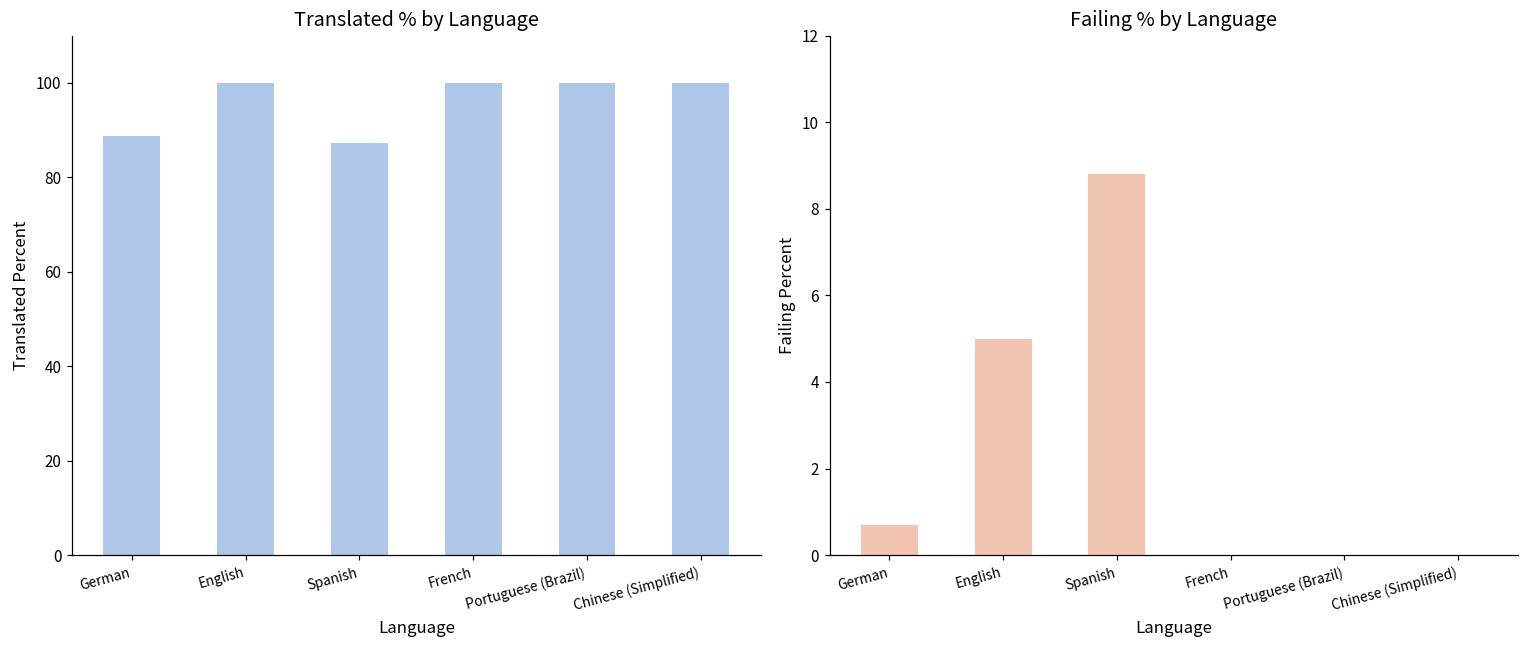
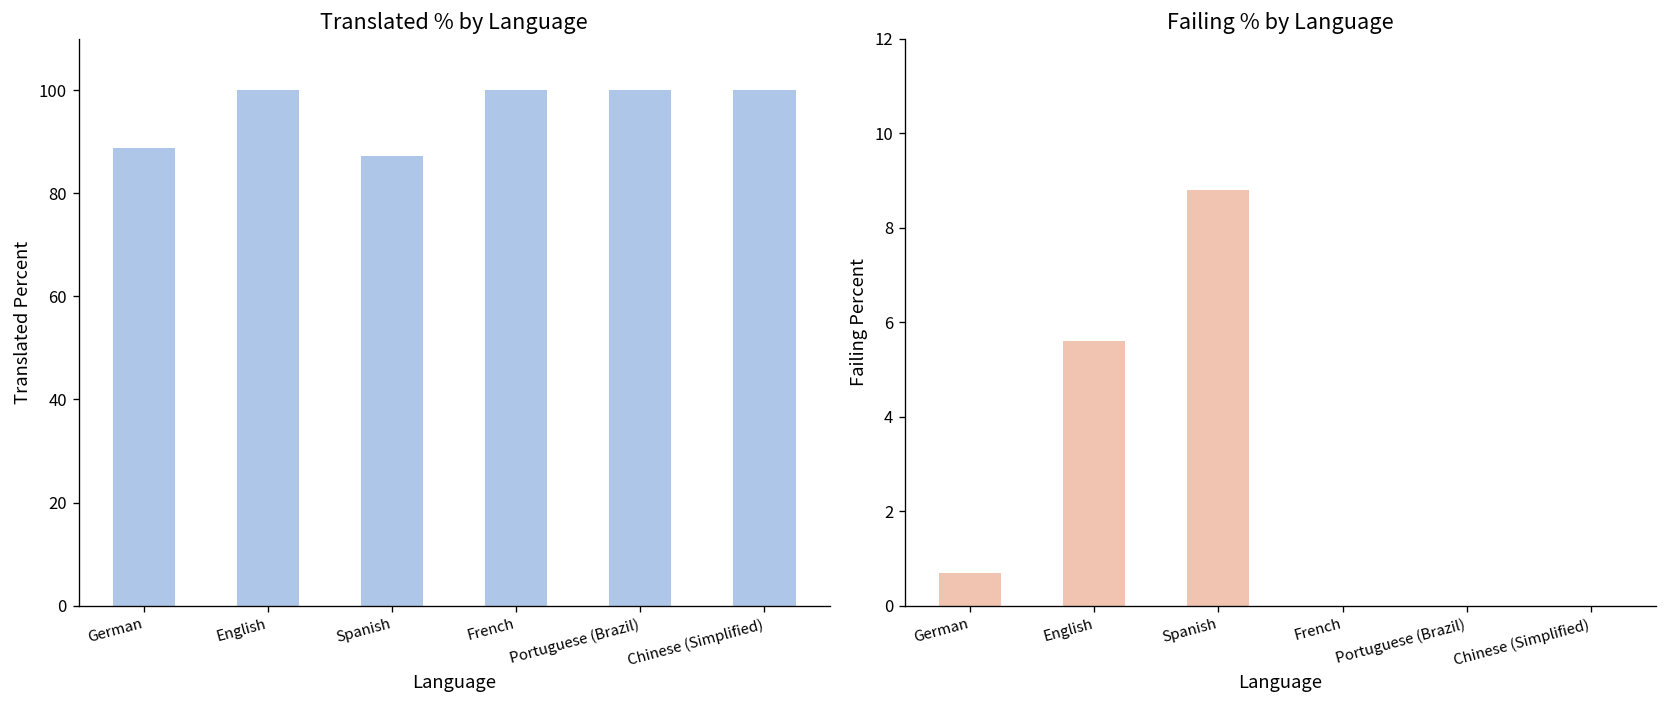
Failing % by Language, English: 5.0 -> 5.6
